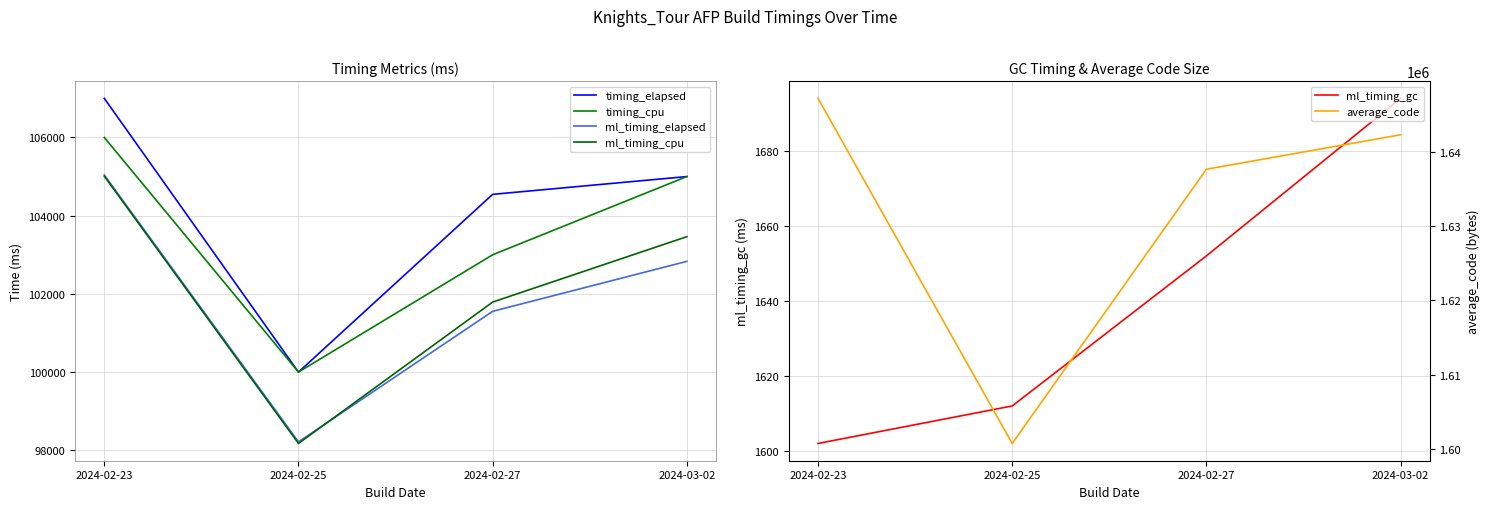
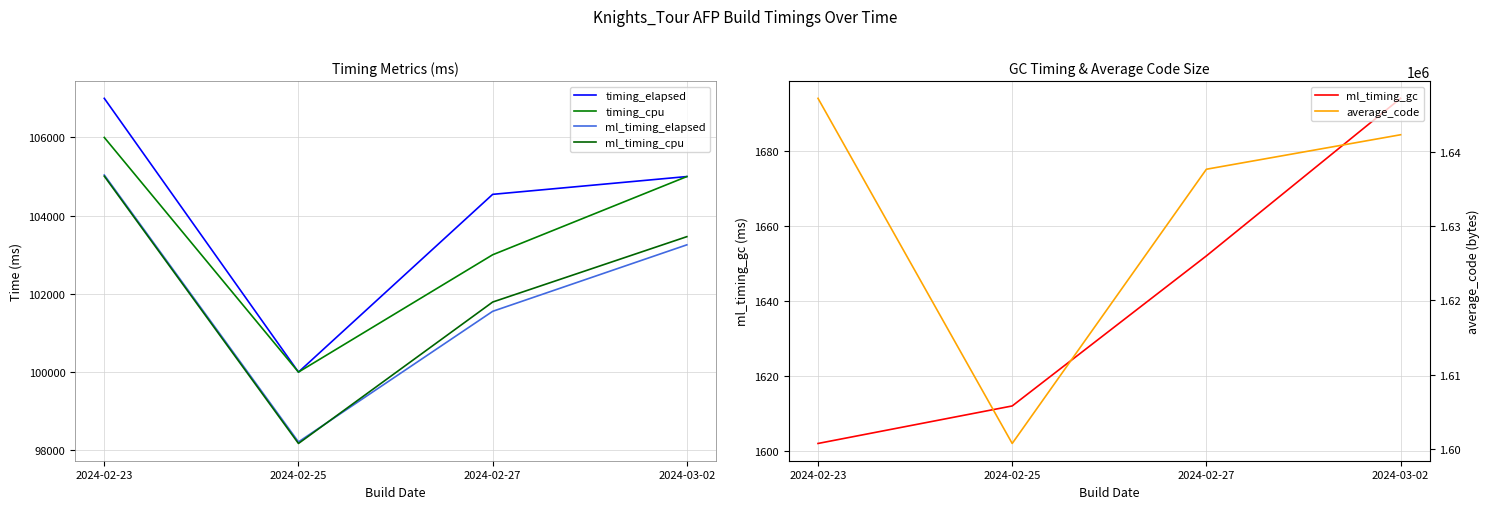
Timing Metrics (ms), ml_timing_elapsed, 2024-03-02: 102800 -> 103300
